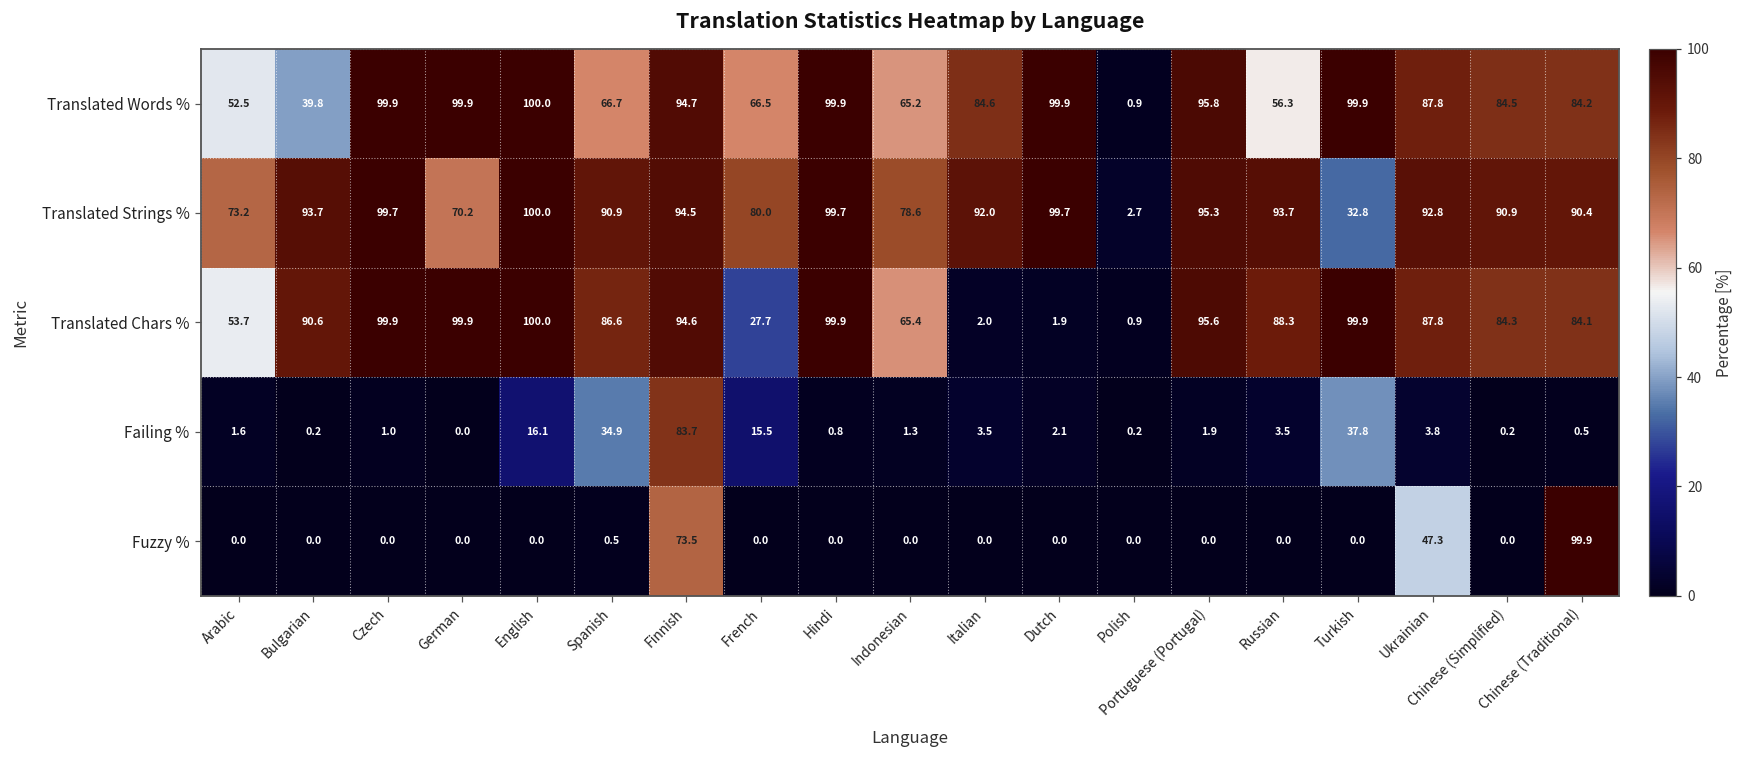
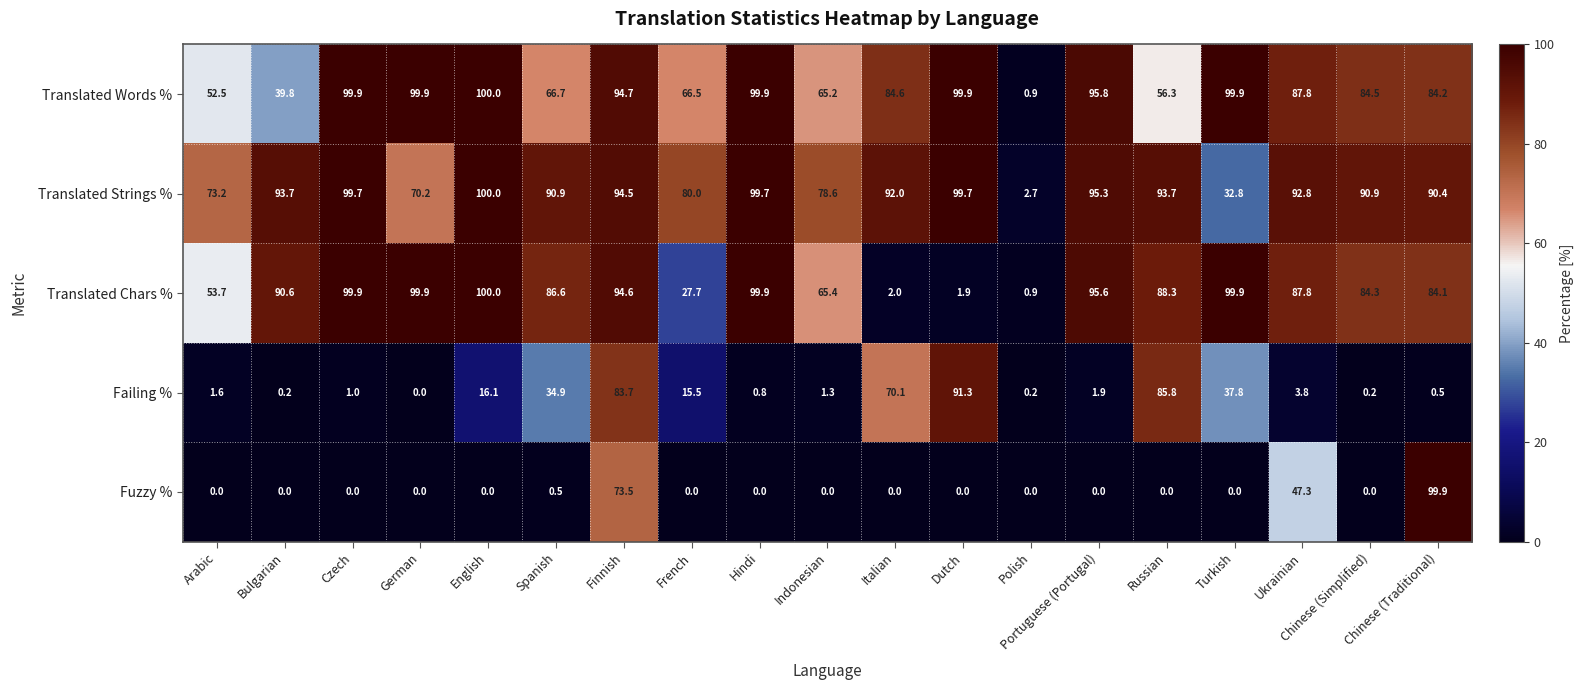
Failing %, Italian: 3.5 -> 70.1
Failing %, Dutch: 2.1 -> 91.3
Failing %, Russian: 3.5 -> 85.8
